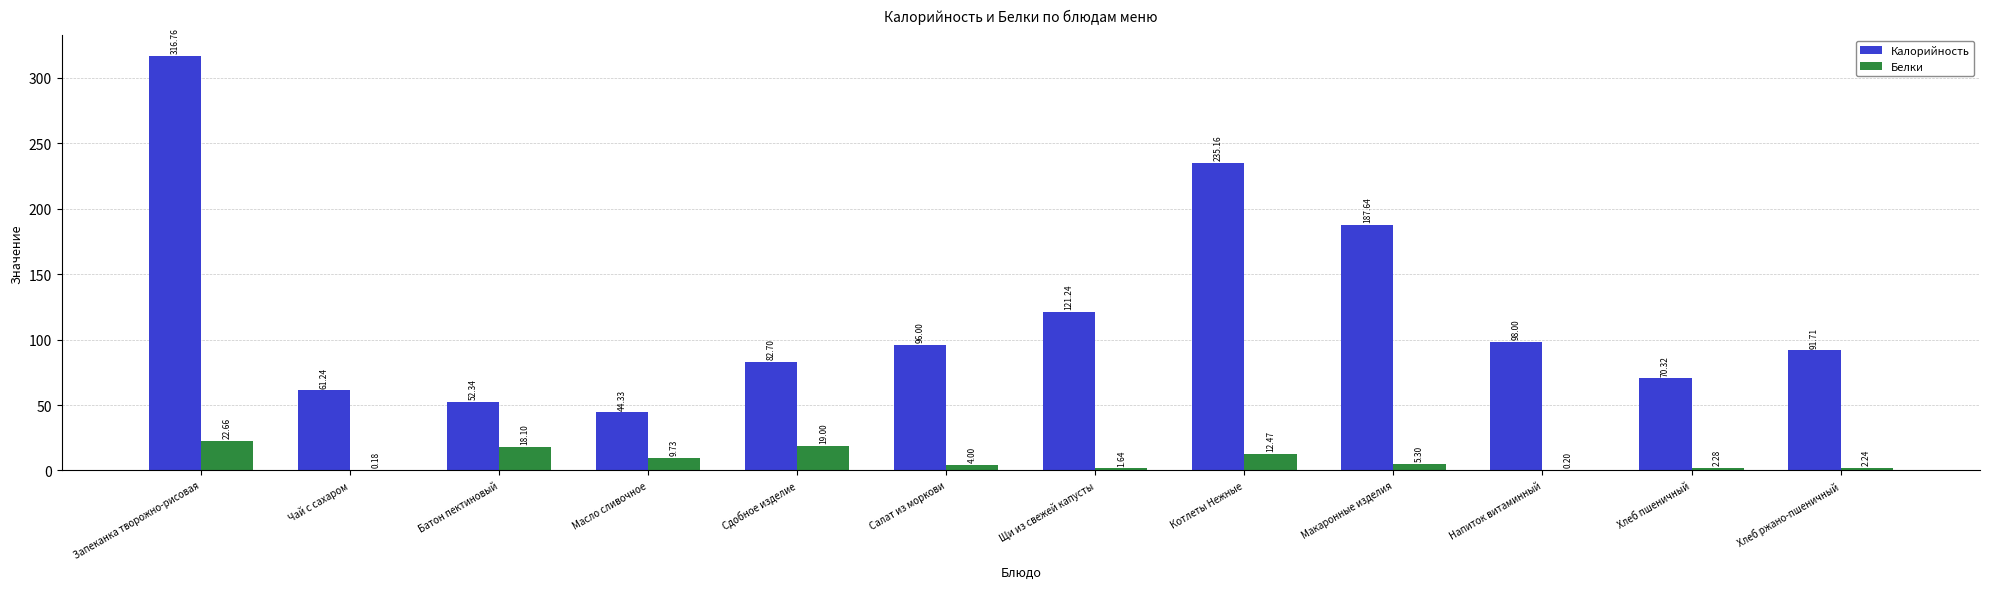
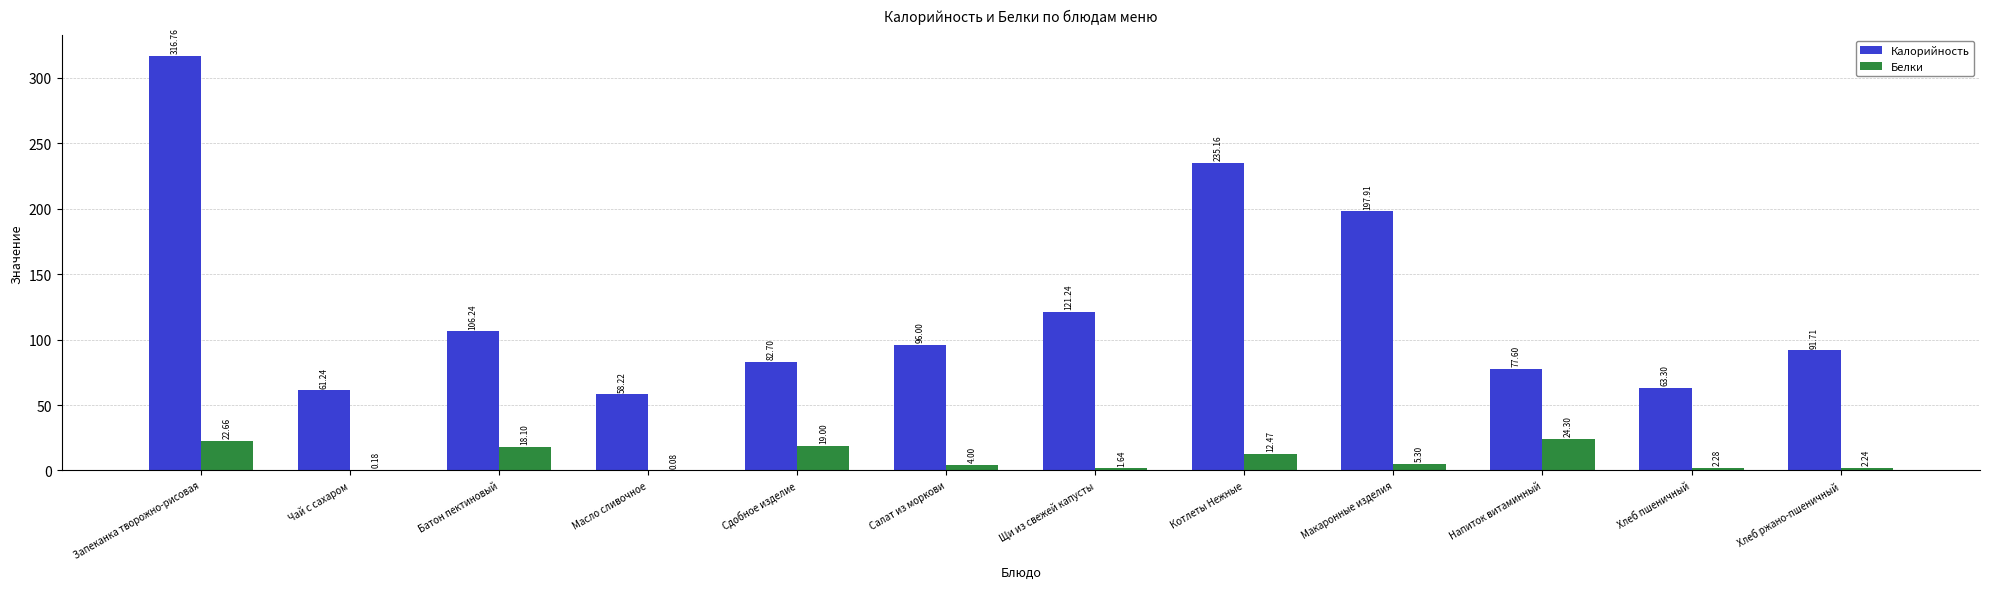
Калорийность, Батон пектиновый: 52.34 -> 106.24
Калорийность, Масло сливочное: 44.33 -> 58.22
Белки, Масло сливочное: 9.73 -> 0.08
Калорийность, Макаронные изделия: 187.64 -> 197.91
Калорийность, Напиток витаминный: 98.00 -> 77.60
Белки, Напиток витаминный: 0.20 -> 24.30
Калорийность, Хлеб пшеничный: 70.32 -> 63.30
